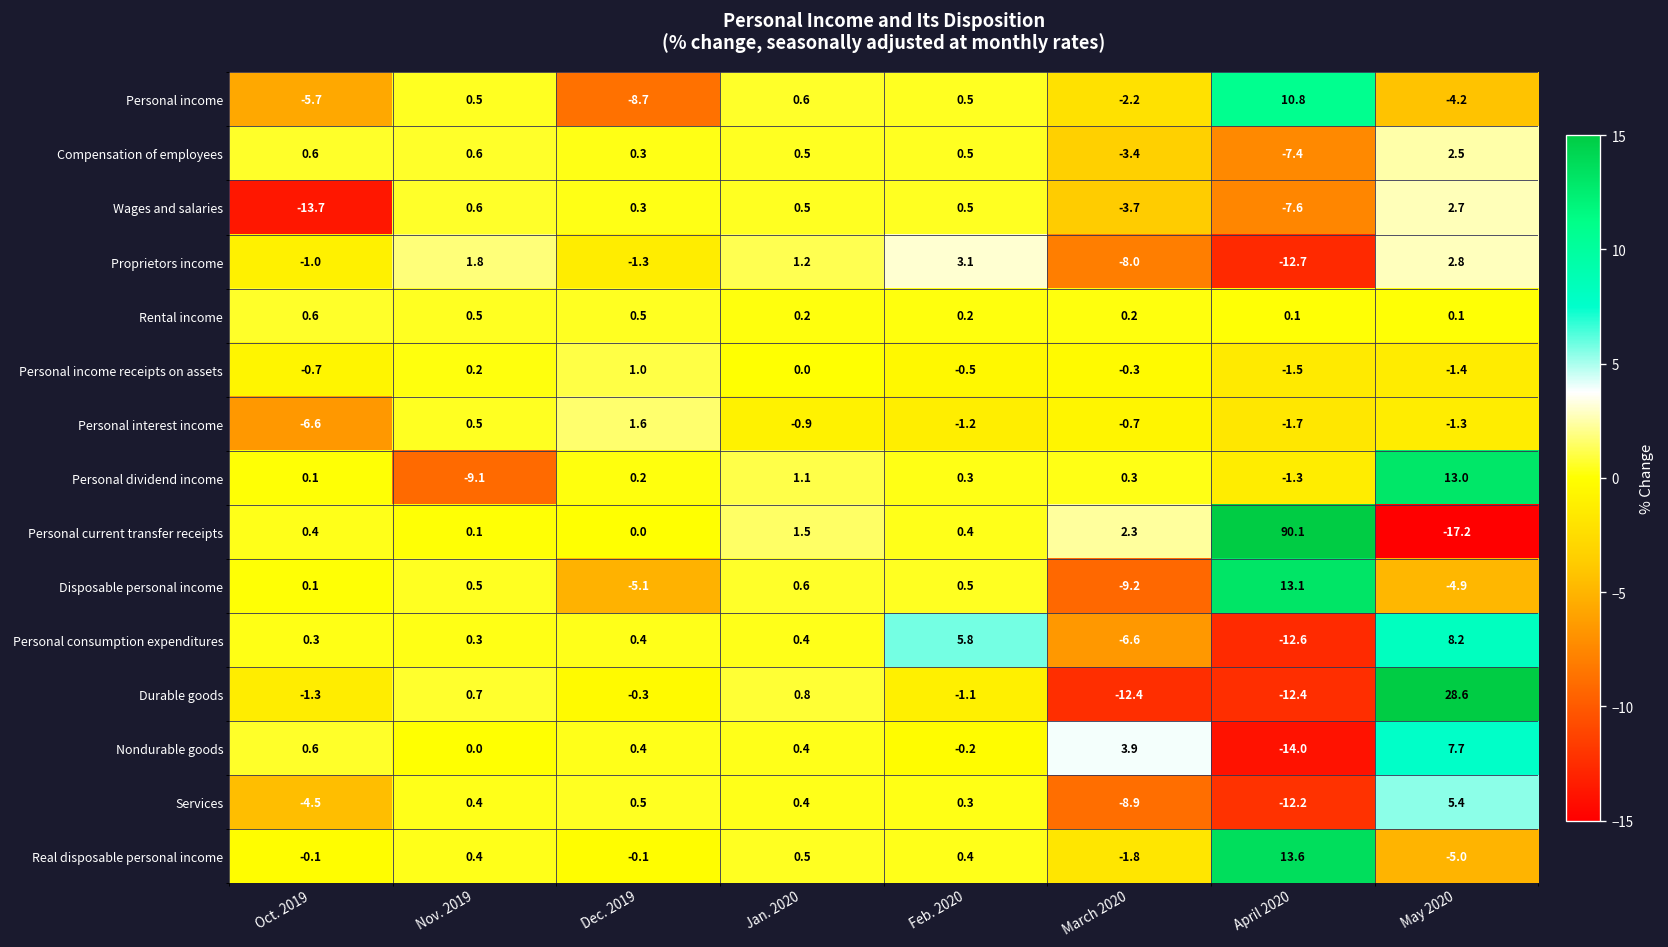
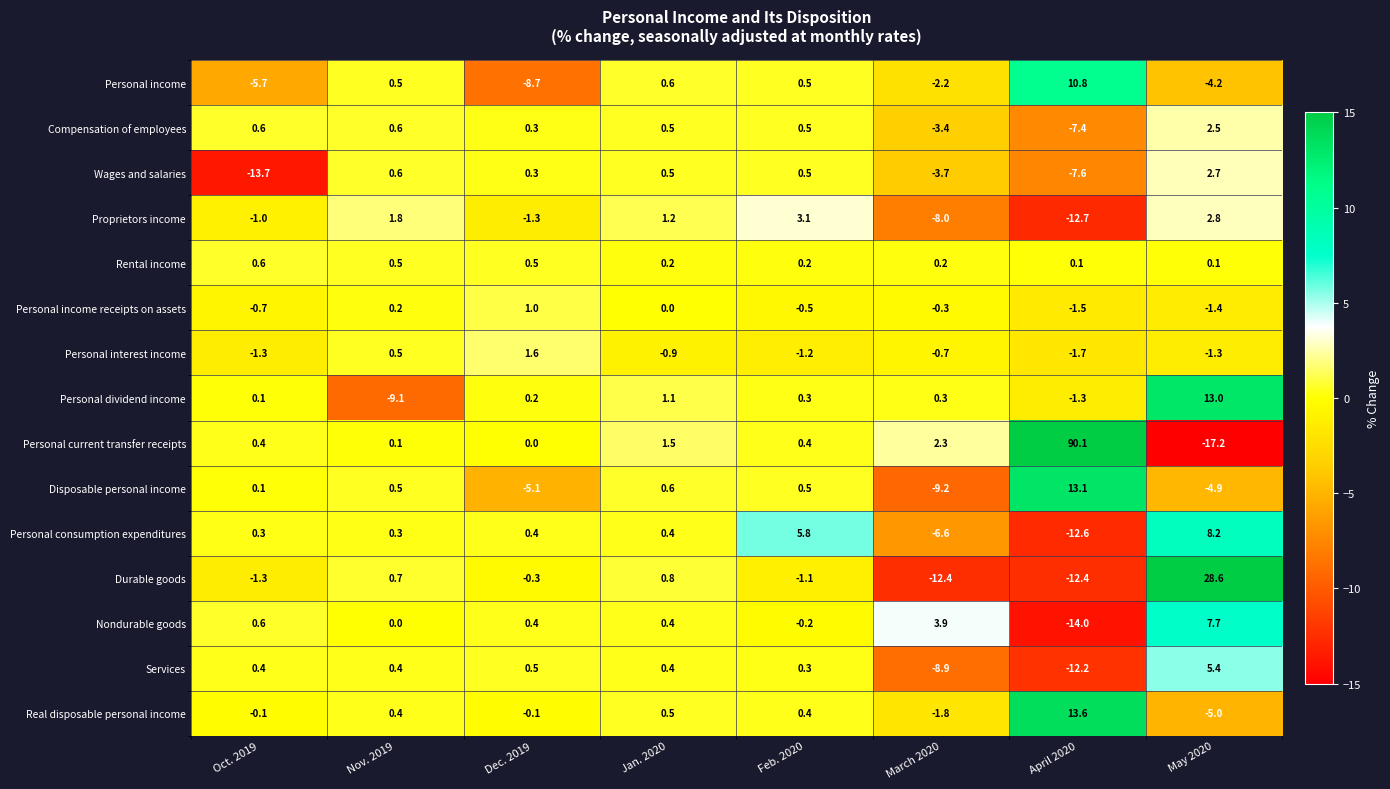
Personal interest income, Oct. 2019: -6.6 -> -1.3
Services, Oct. 2019: -4.5 -> 0.4
